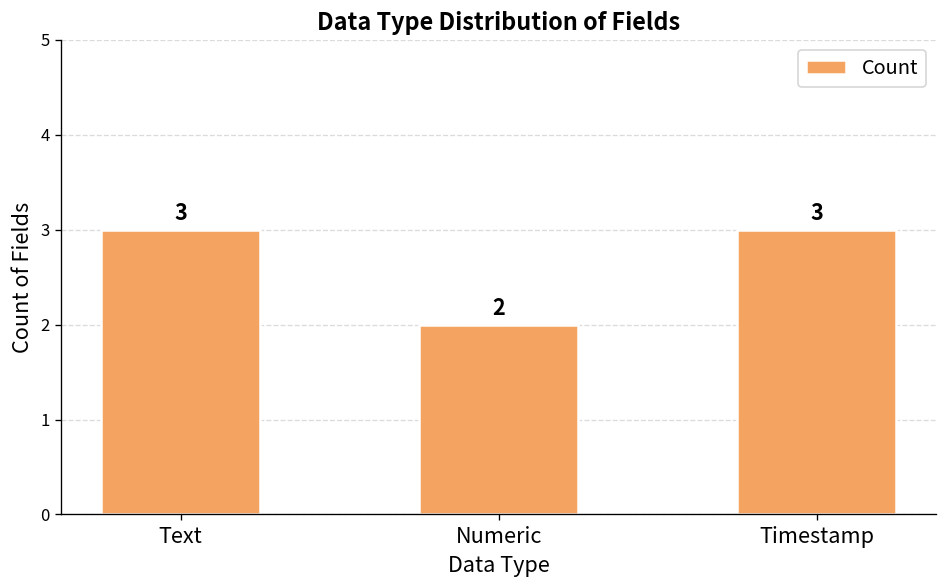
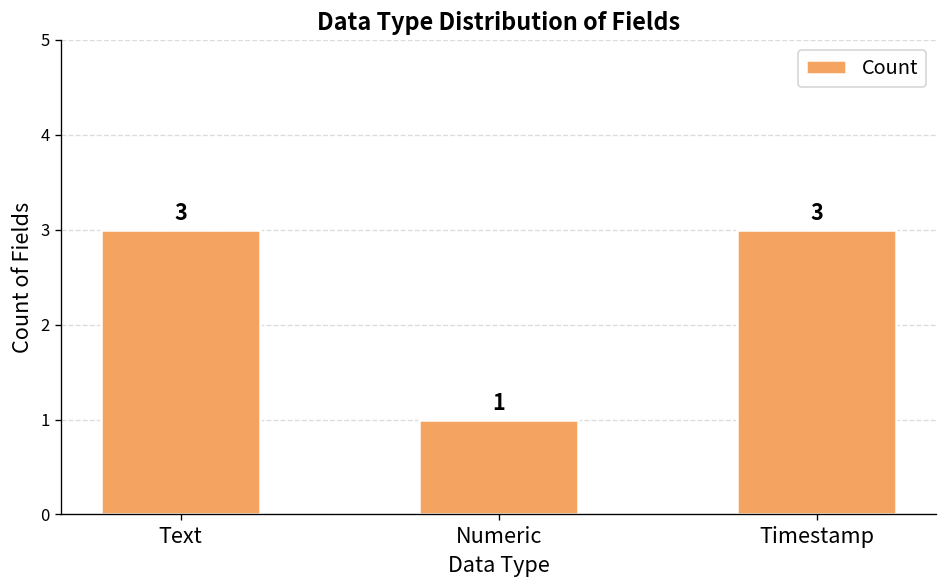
Numeric: 2 -> 1
